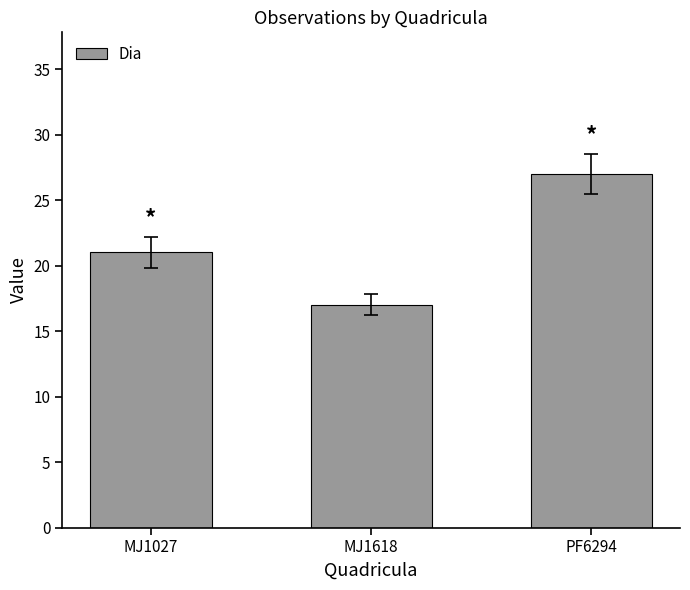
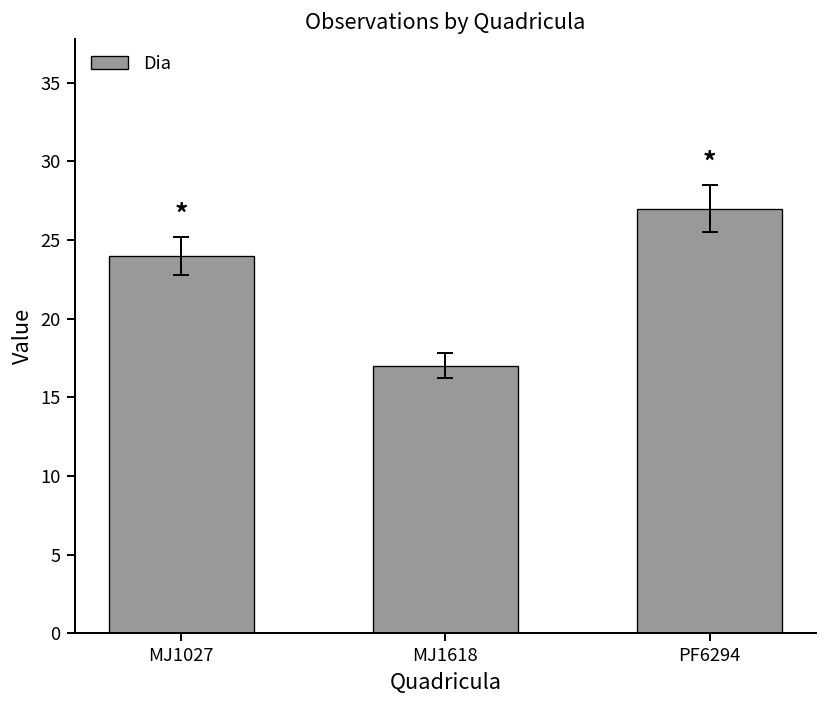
Dia, MJ1027: 21 -> 24
